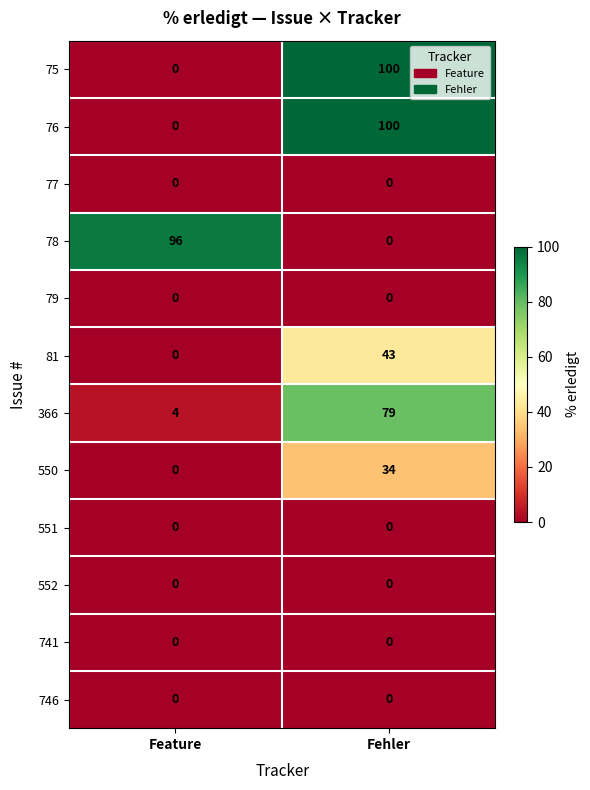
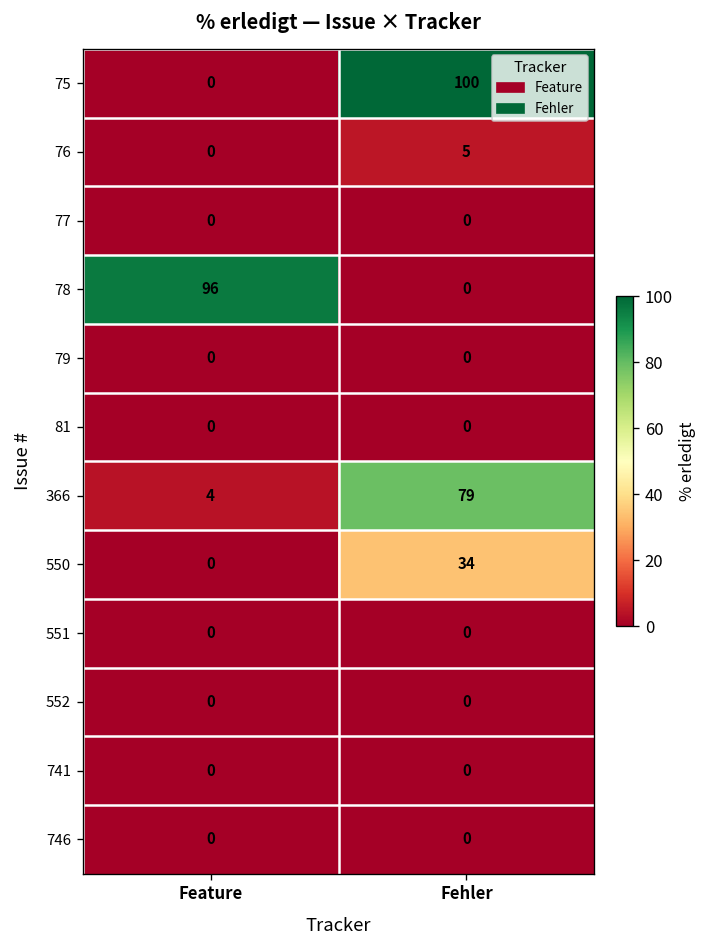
76, Fehler: 100 -> 5
81, Fehler: 43 -> 0
